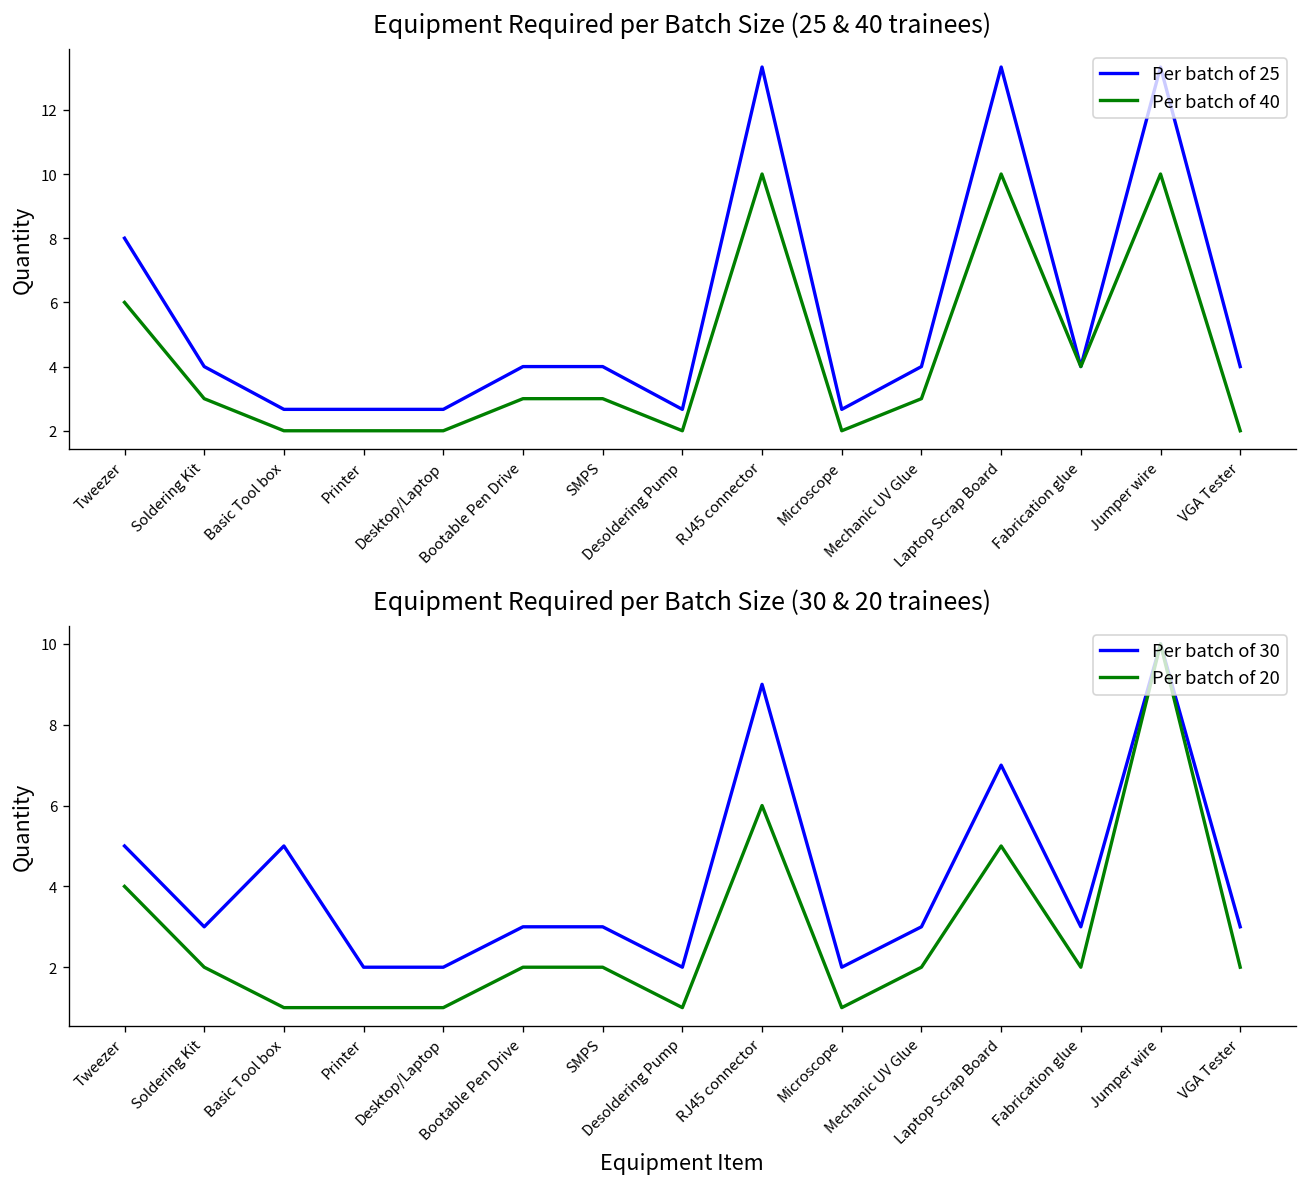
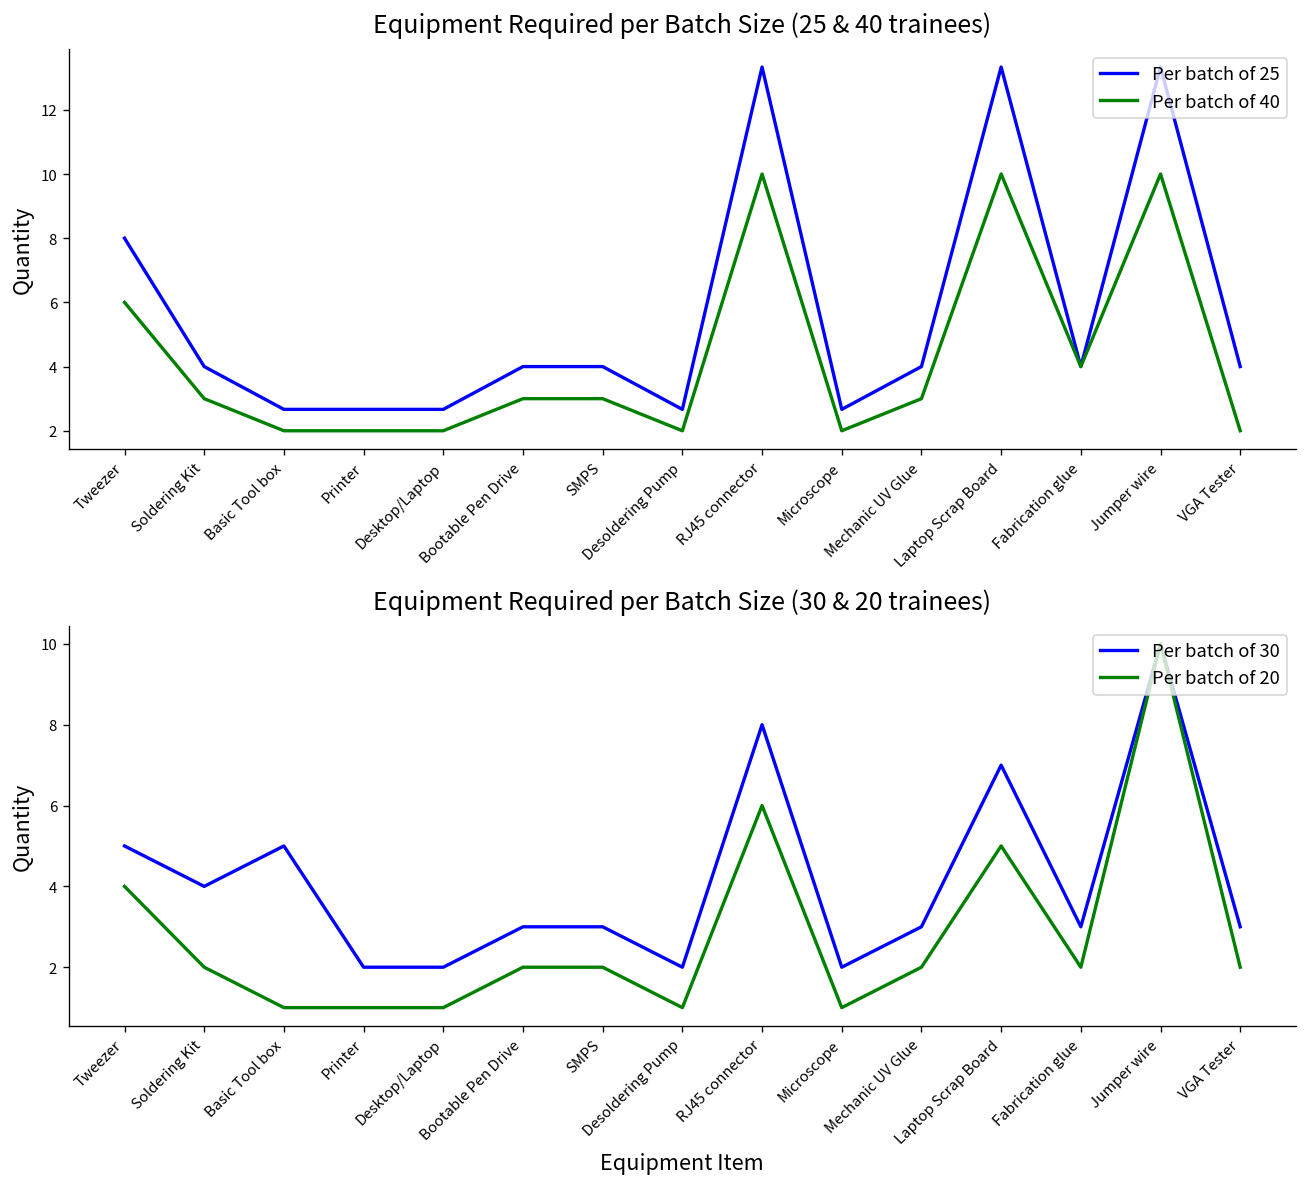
Equipment Required per Batch Size (30 & 20 trainees), Per batch of 30, Soldering Kit: 3 -> 4
Equipment Required per Batch Size (30 & 20 trainees), Per batch of 30, RJ45 connector: 9 -> 8
